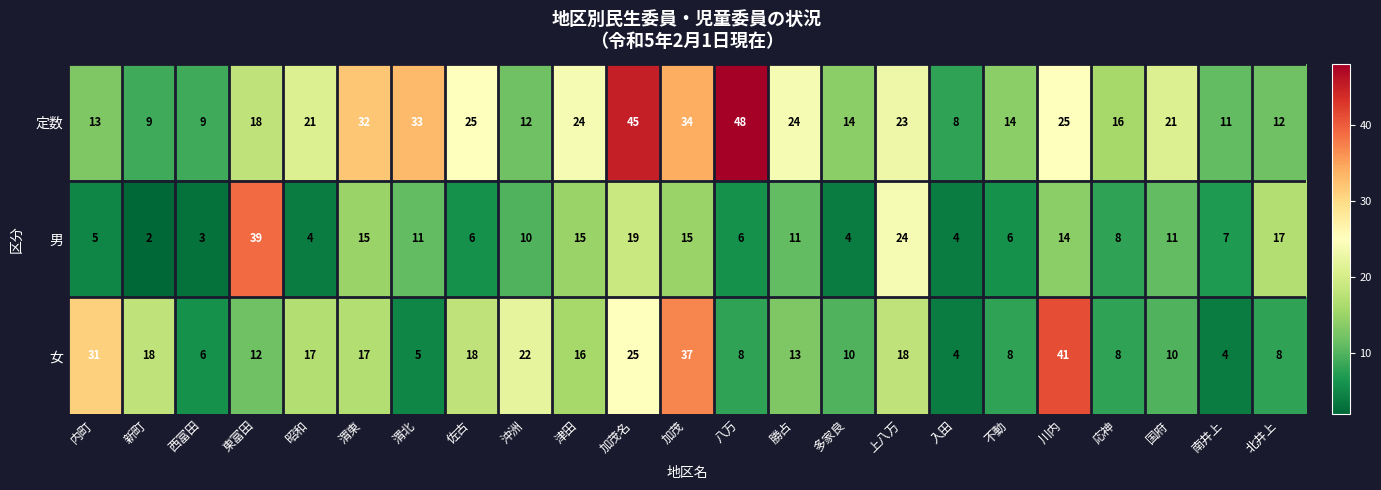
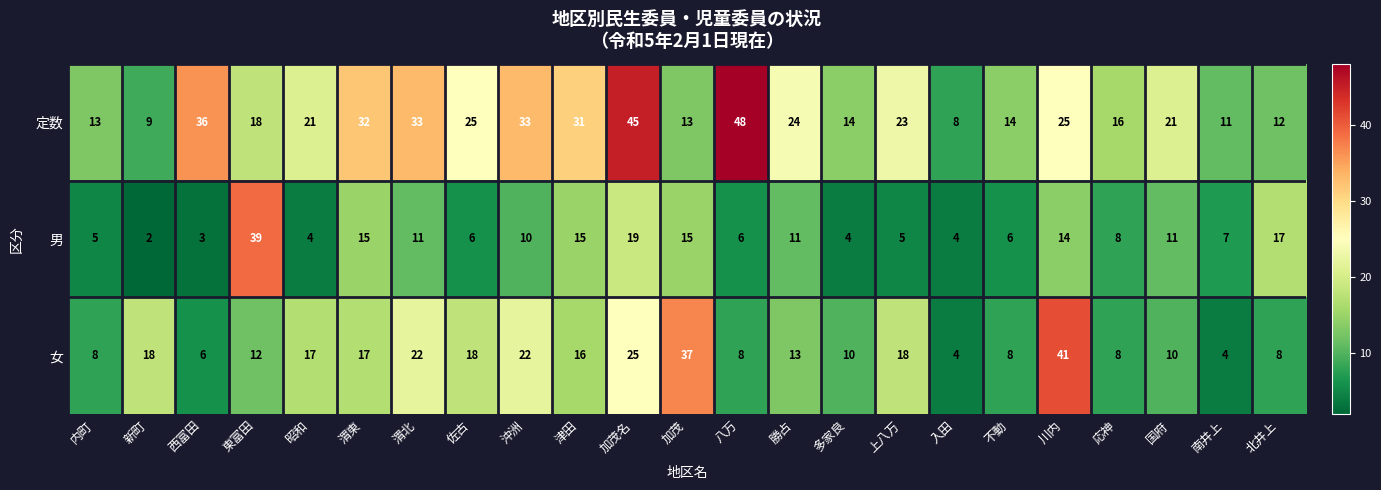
定数, 西富田: 9 -> 36
定数, 沖洲: 12 -> 33
定数, 津田: 24 -> 31
定数, 加茂: 34 -> 13
男, 上八万: 24 -> 5
女, 内町: 31 -> 8
女, 渭北: 5 -> 22
